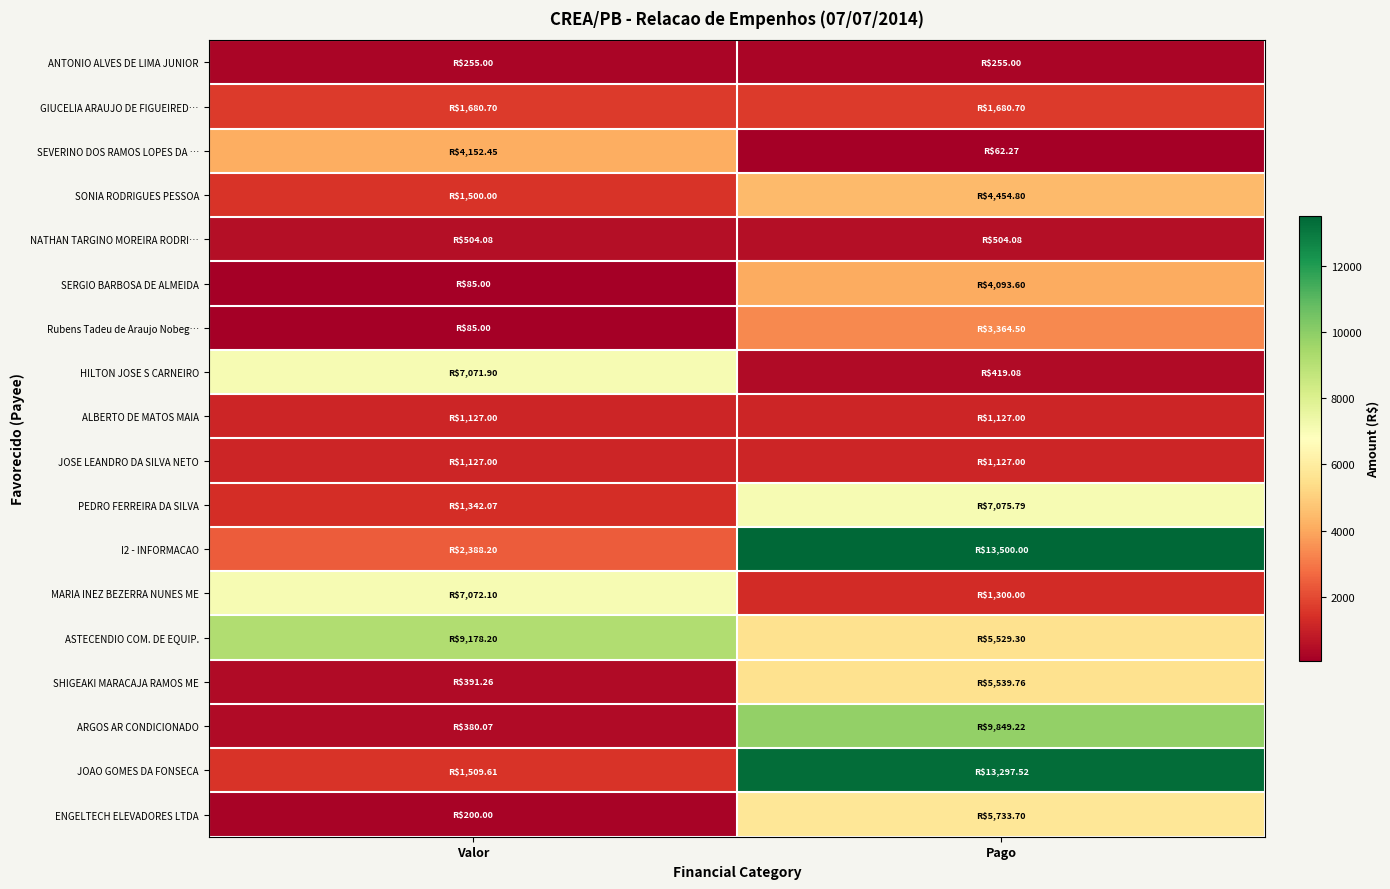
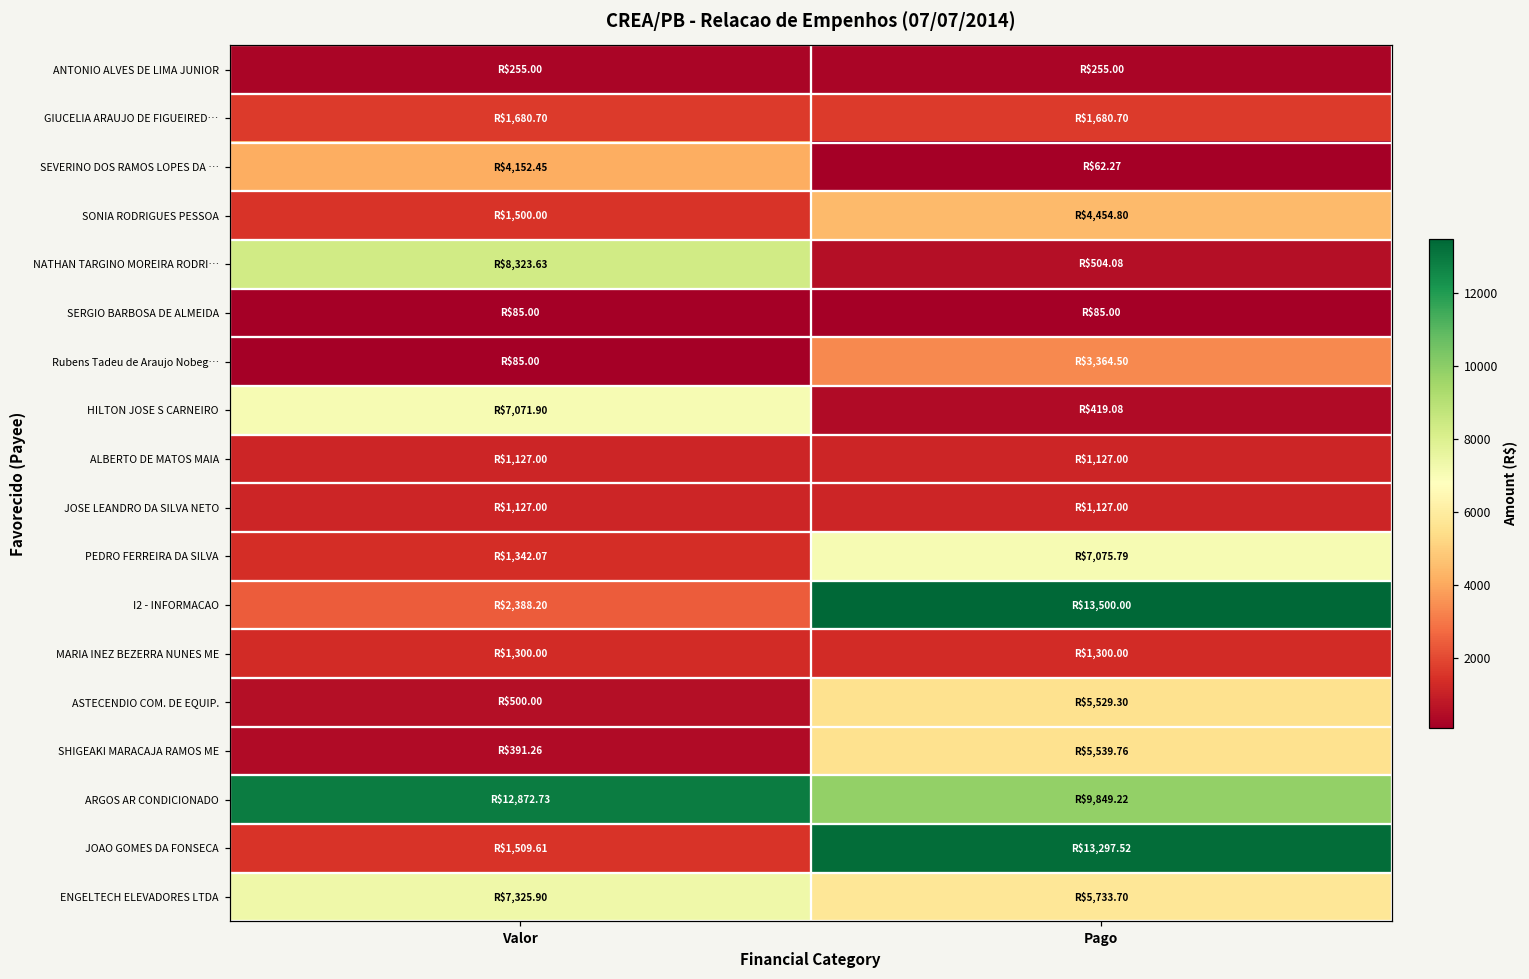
NATHAN TARGINO MOREIRA RODRI…, Valor: $504.08 -> $8,323.63
SERGIO BARBOSA DE ALMEIDA, Pago: $4,093.60 -> $85.00
MARIA INEZ BEZERRA NUNES ME, Valor: $7,072.10 -> $1,300.00
ASTECENDIO COM. DE EQUIP., Valor: $9,178.20 -> $500.00
ARGOS AR CONDICIONADO, Valor: $380.07 -> $12,872.73
ENGELTECH ELEVADORES LTDA, Valor: $200.00 -> $7,325.90
